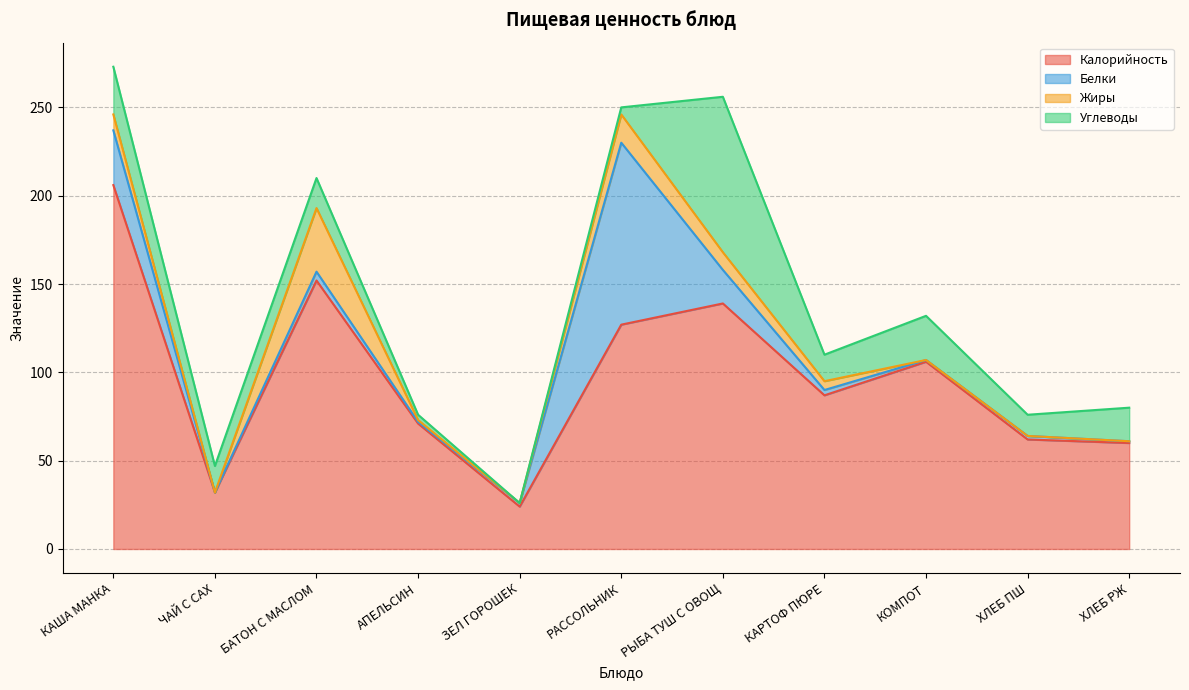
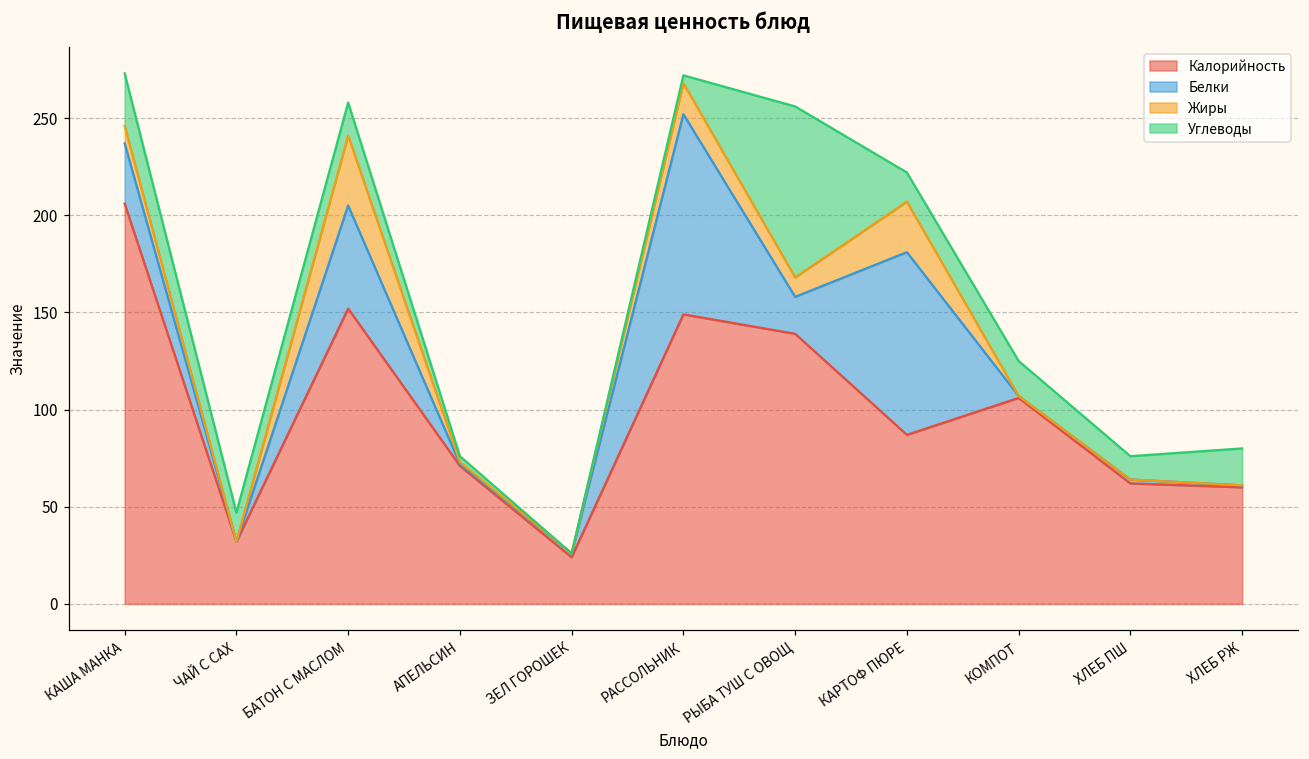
Белки, БАТОН С МАСЛОМ: 5 -> 53
Калорийность, РАССОЛЬНИК: 127 -> 149
Белки, КАРТОФ ПЮРЕ: 3 -> 94
Жиры, КАРТОФ ПЮРЕ: 5 -> 26
Углеводы, КОМПОТ: 25 -> 18
